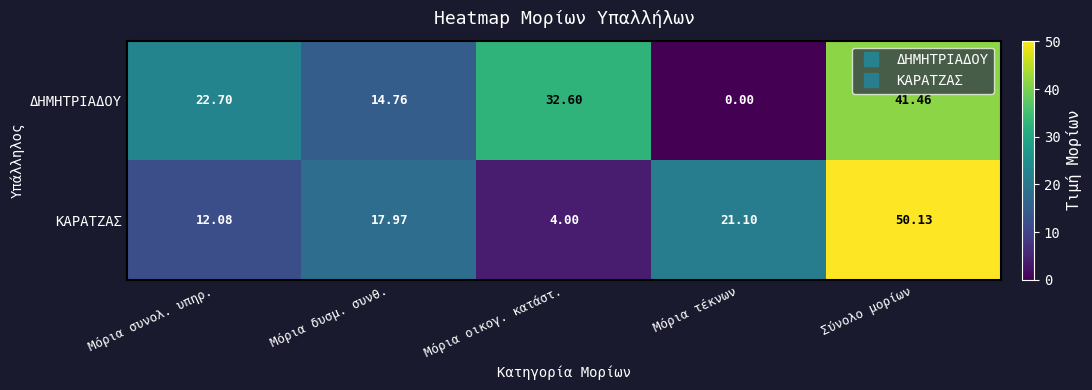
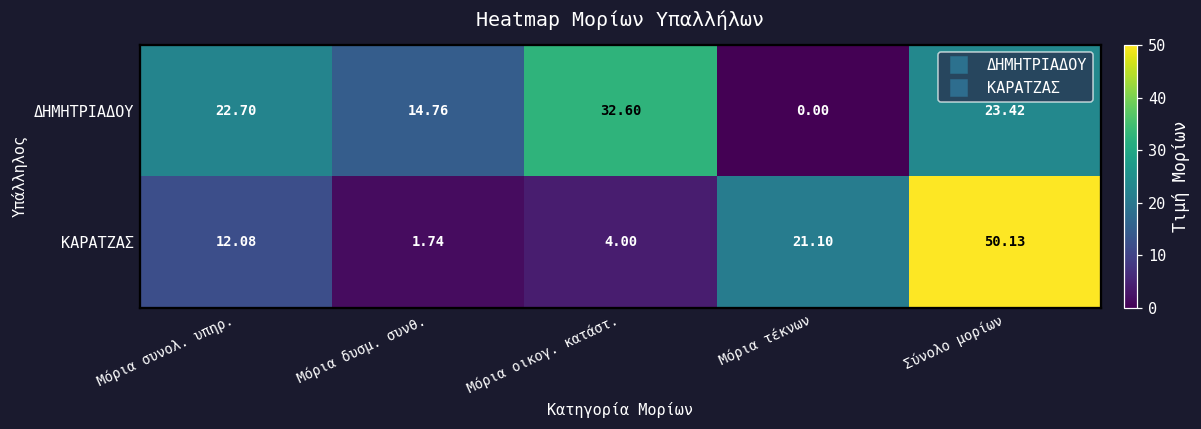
ΔΗΜΗΤΡΙΑΔΟΥ, Σύνολο μορίων: 41.46 -> 23.42
ΚΑΡΑΤΖΑΣ, Μόρια δυσμ. συνθ.: 17.97 -> 1.74
